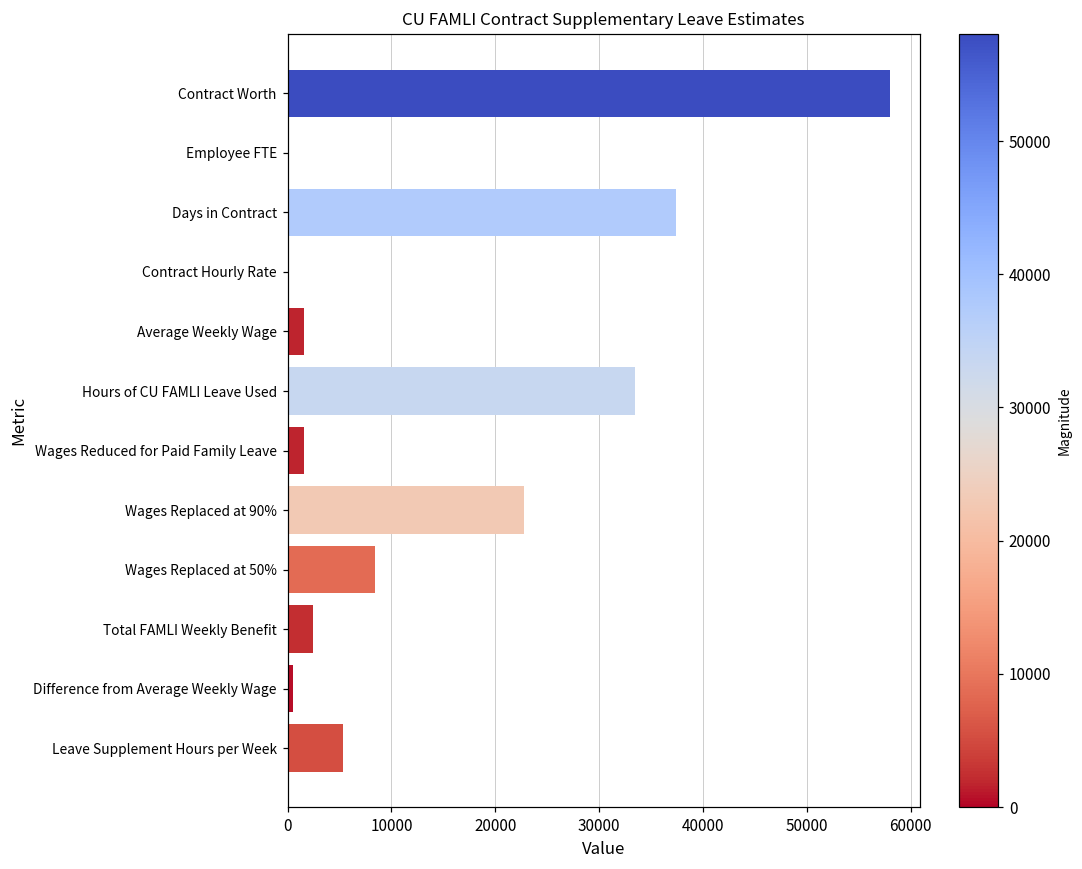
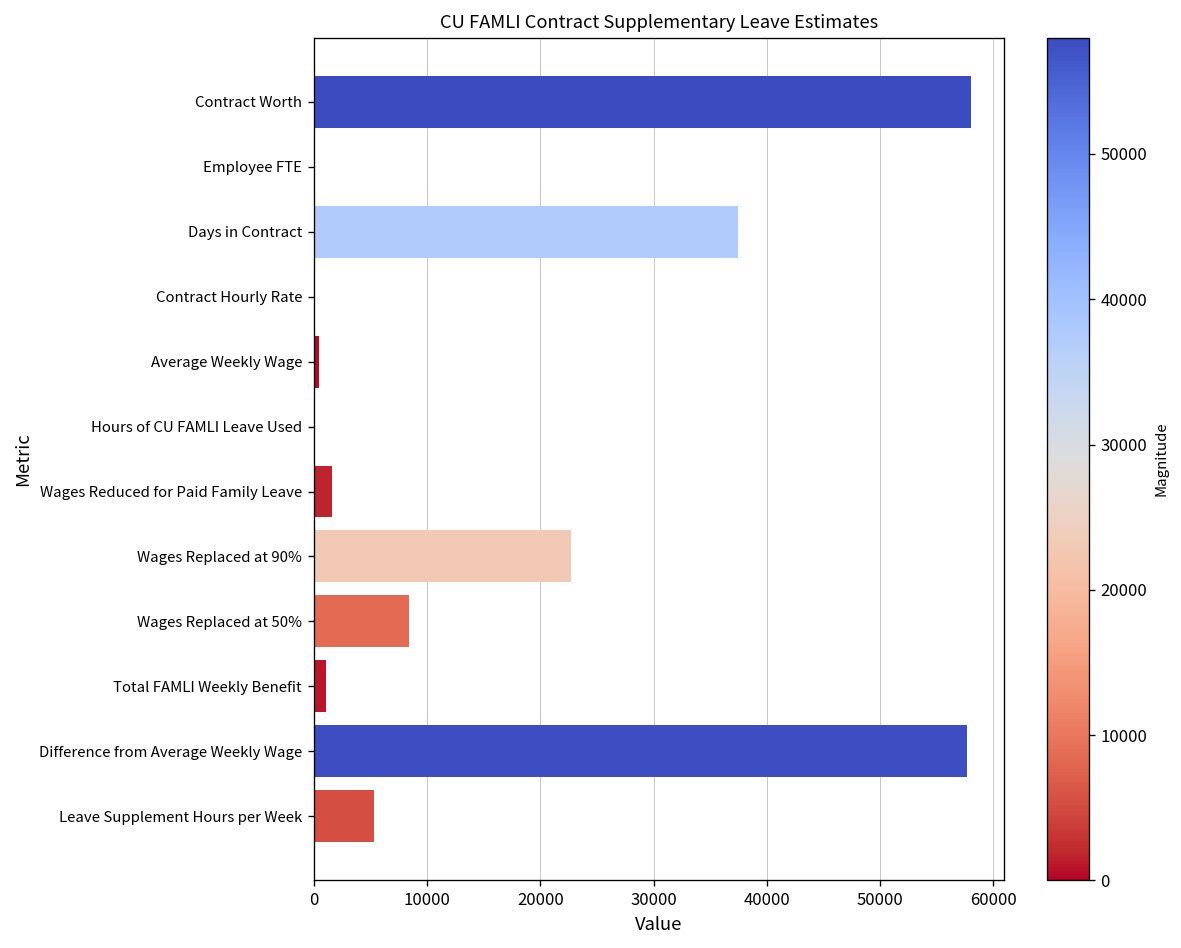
Average Weekly Wage: 2000 -> 0
Hours of CU FAMLI Leave Used: 33000 -> 0
Total FAMLI Weekly Benefit: 2000 -> 1000
Difference from Average Weekly Wage: 0 -> 58000
